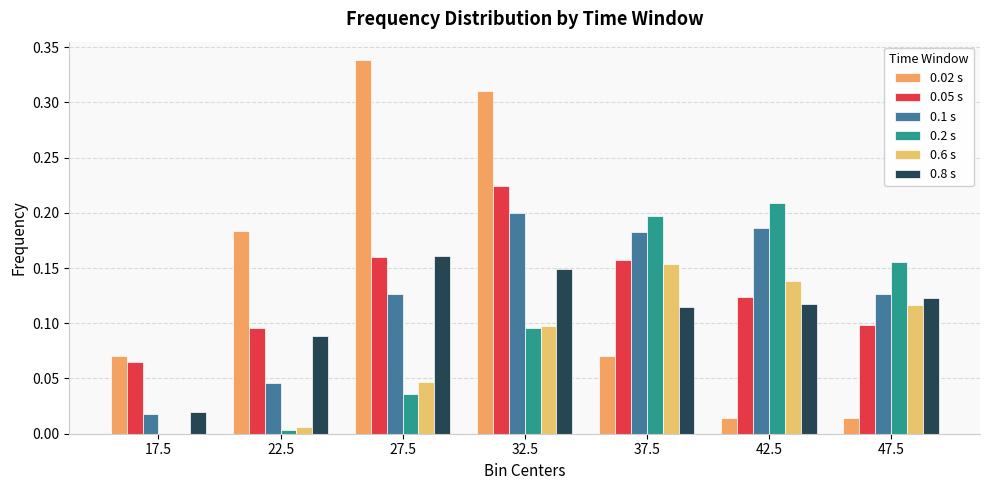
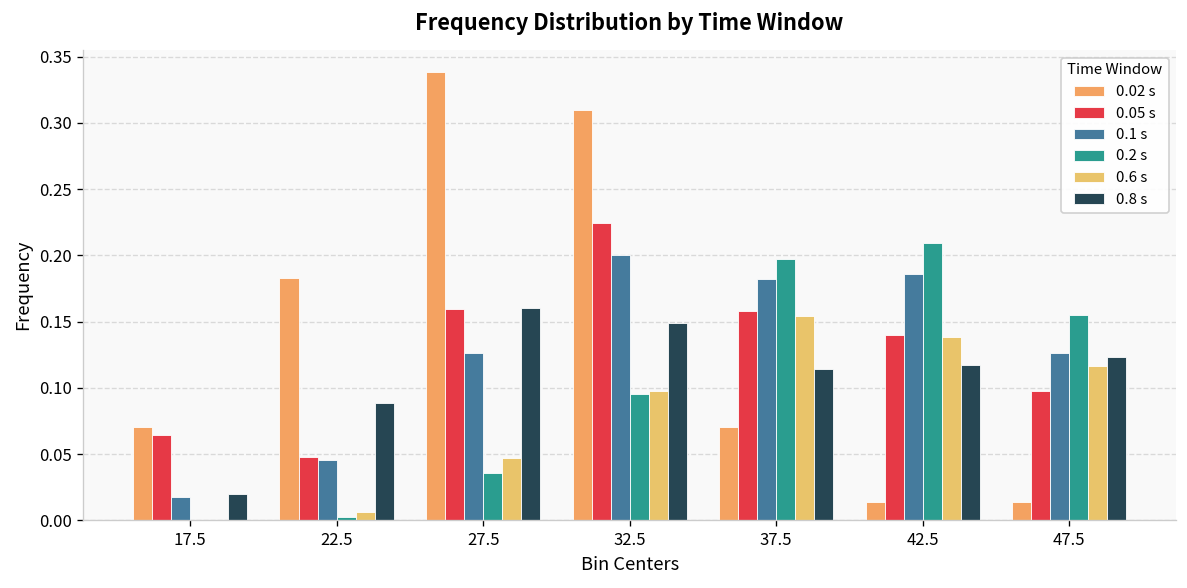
0.05 s, 22.5: 0.096 -> 0.048
0.05 s, 42.5: 0.124 -> 0.140
